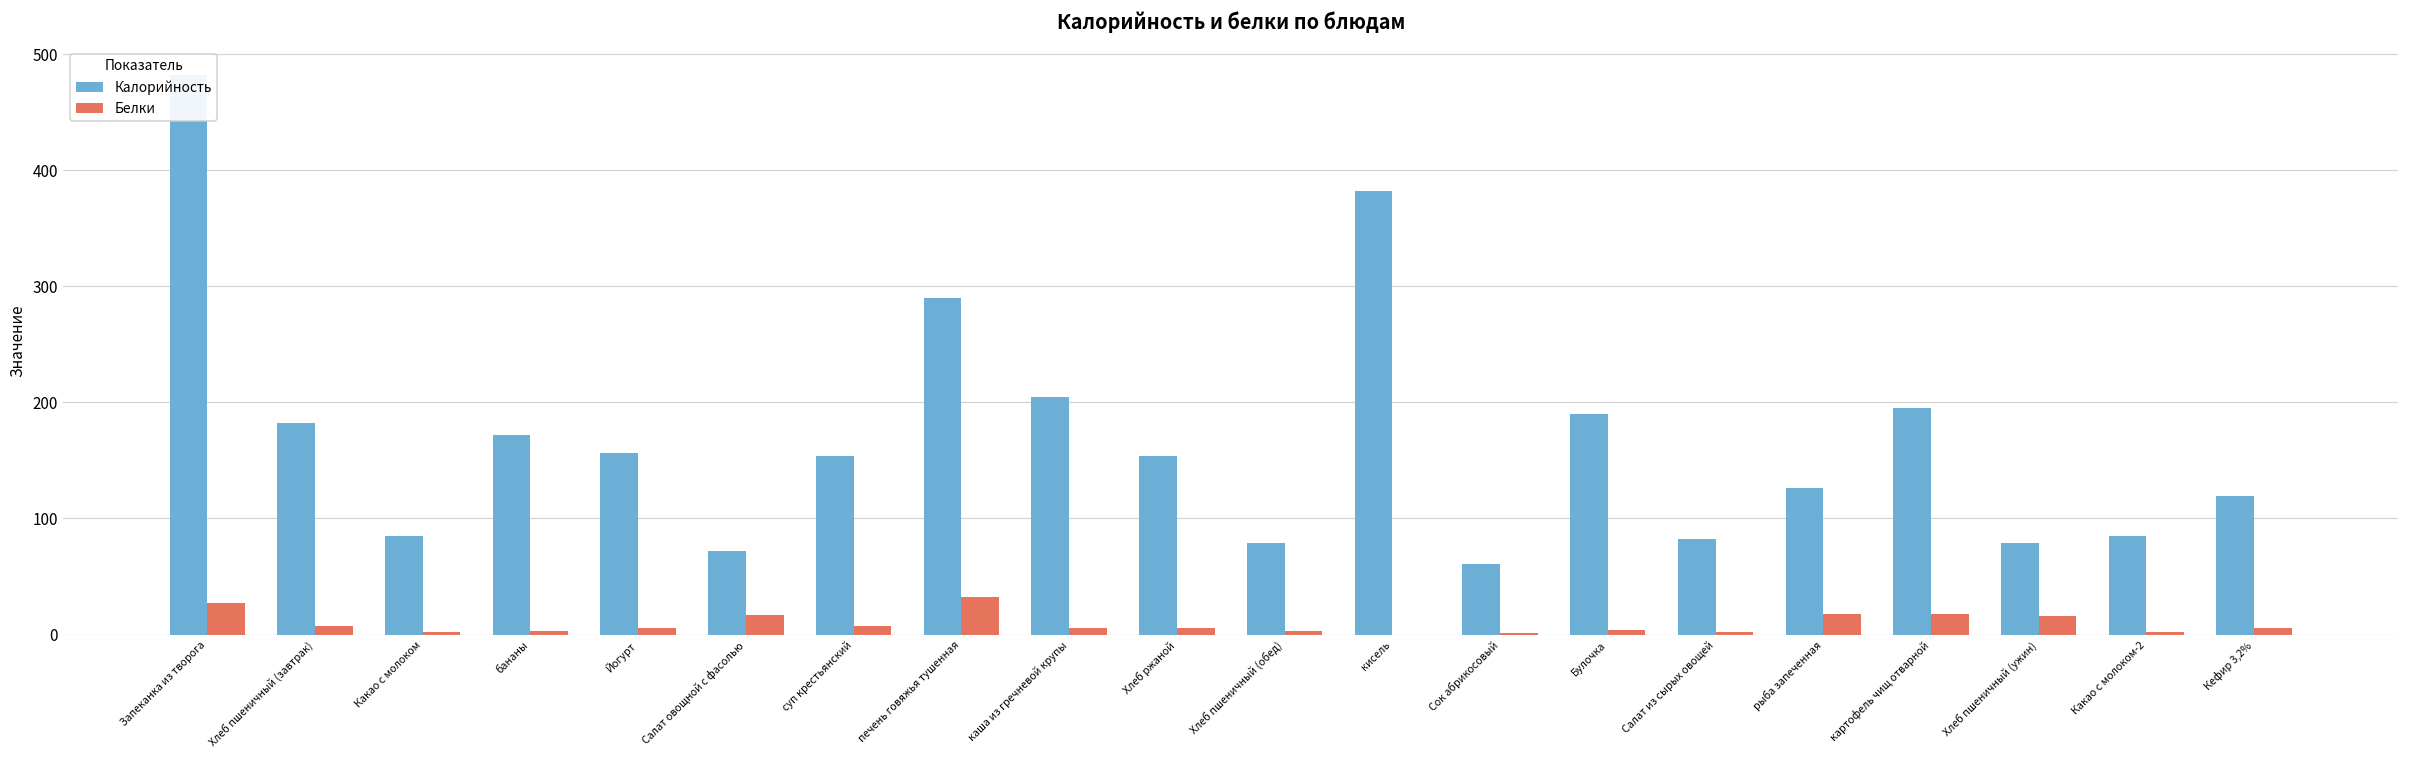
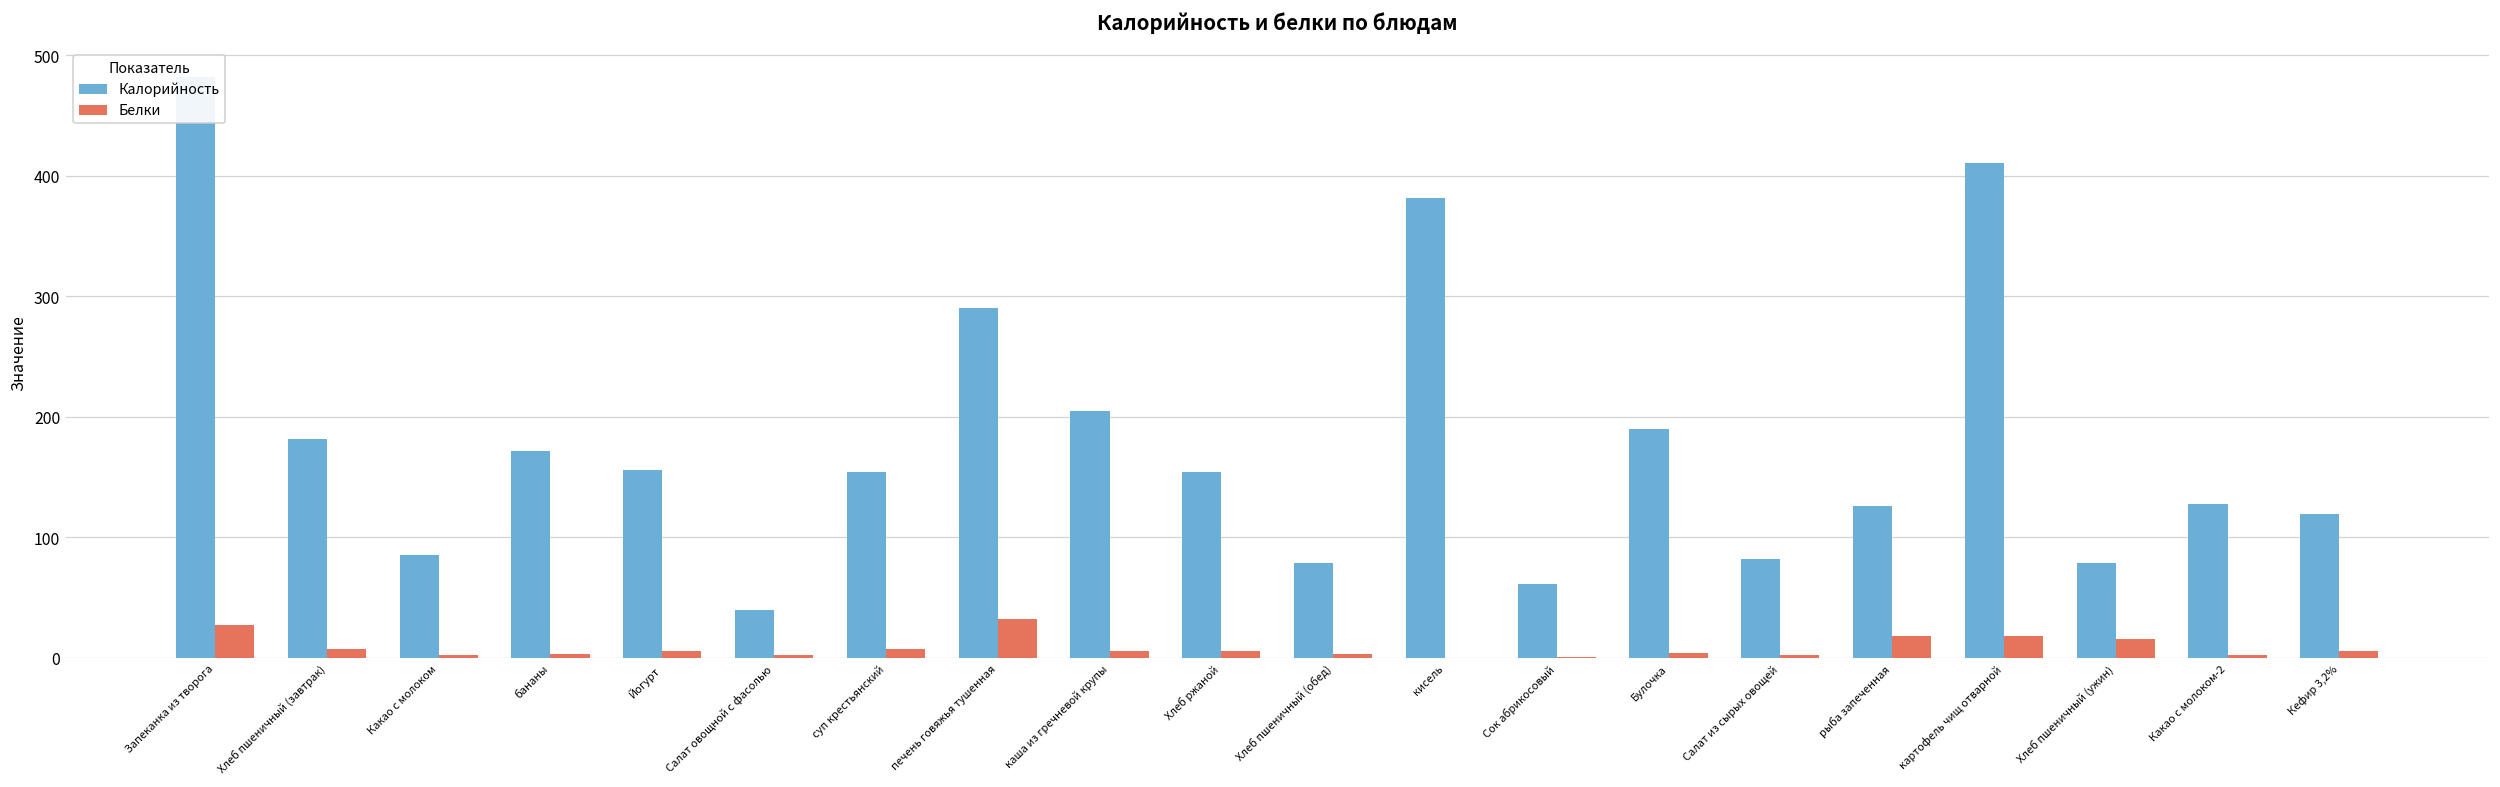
Калорийность, Салат овощной с фасолью: 72 -> 40
Белки, Салат овощной с фасолью: 17 -> 2
Калорийность, картофель чищ отварной: 195 -> 411
Калорийность, Какао с молоком-2: 85 -> 128
